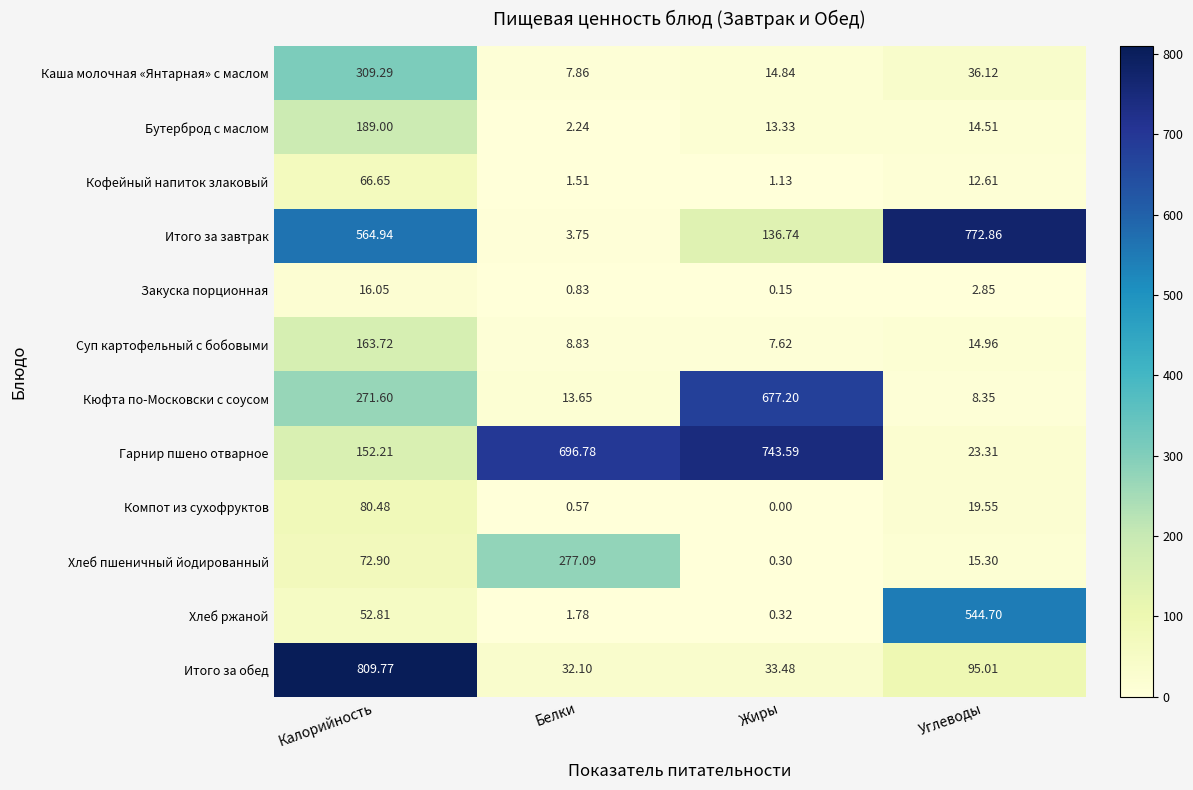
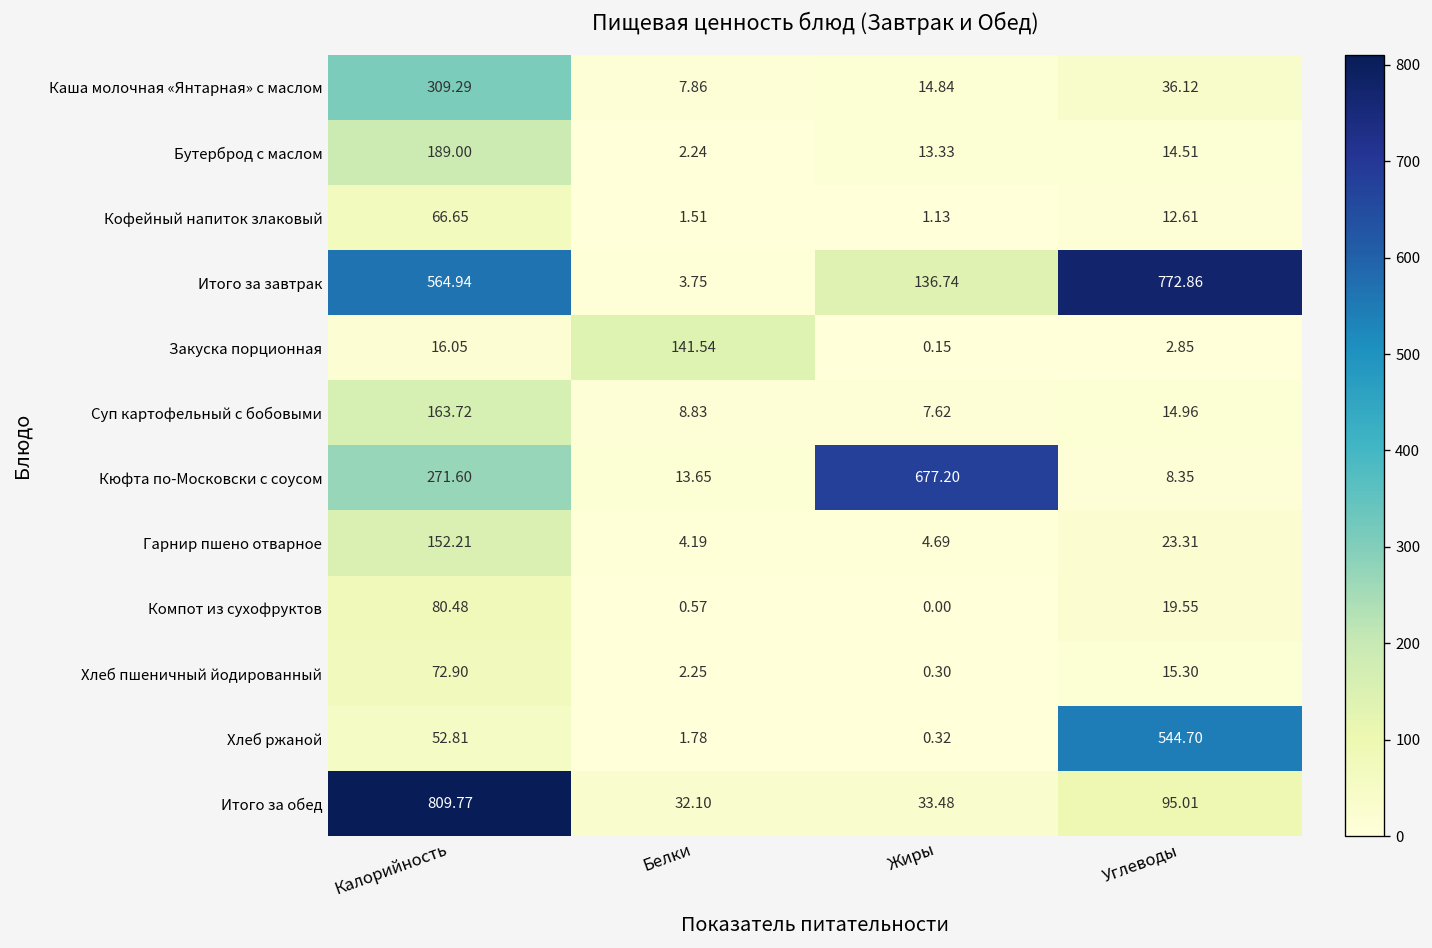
Закуска порционная, Белки: 0.83 -> 141.54
Гарнир пшено отварное, Белки: 696.78 -> 4.19
Гарнир пшено отварное, Жиры: 743.59 -> 4.69
Хлеб пшеничный йодированный, Белки: 277.09 -> 2.25
